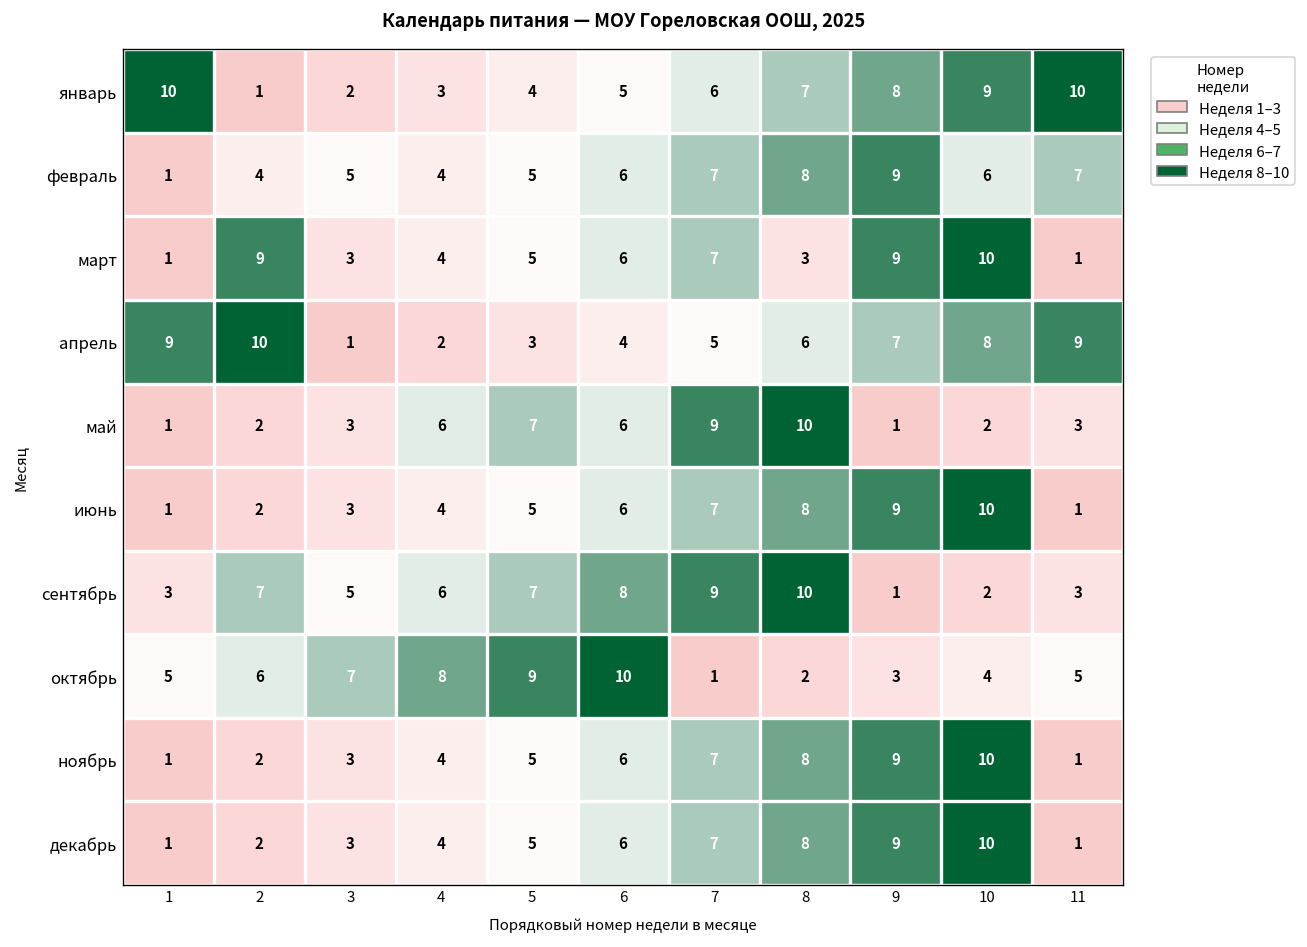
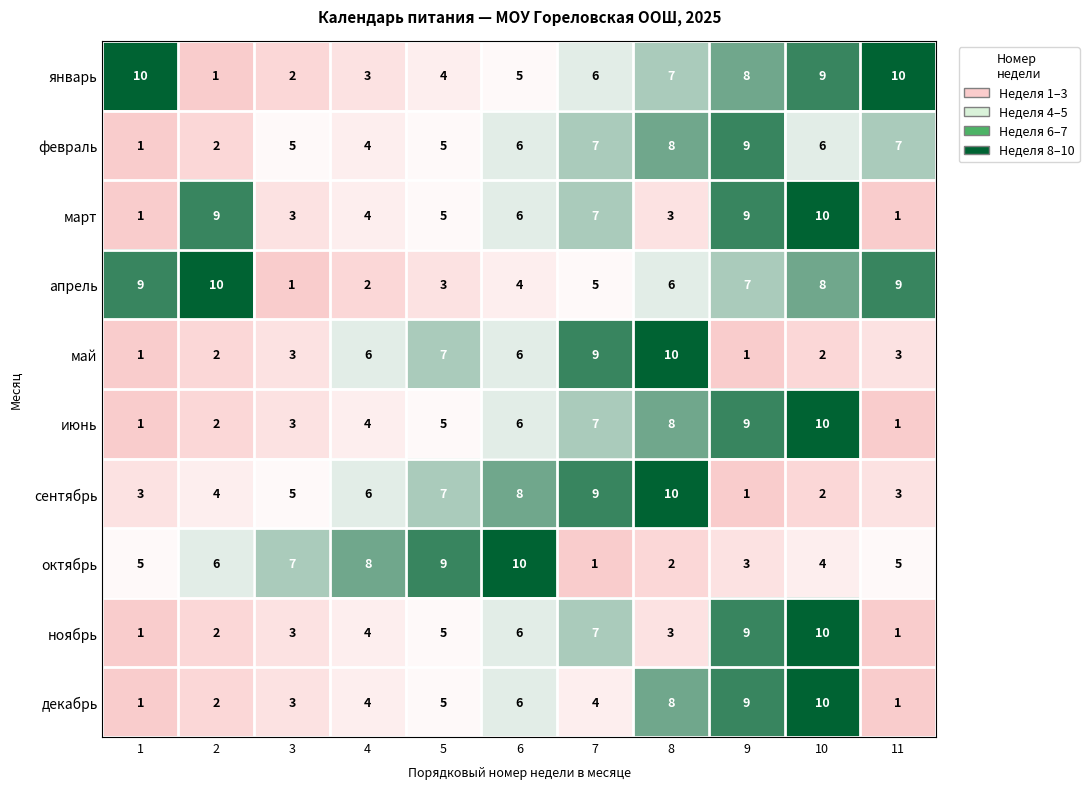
февраль, 2: 4 -> 2
сентябрь, 2: 7 -> 4
ноябрь, 8: 8 -> 3
декабрь, 7: 7 -> 4
